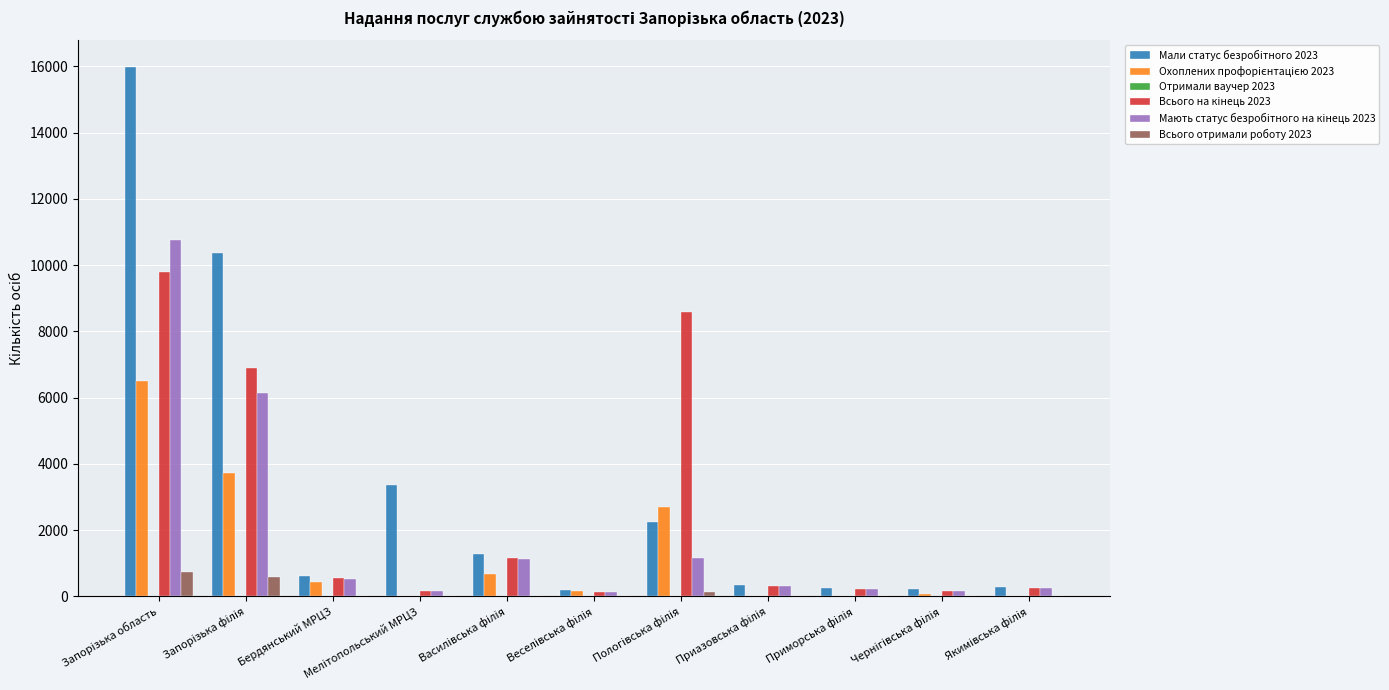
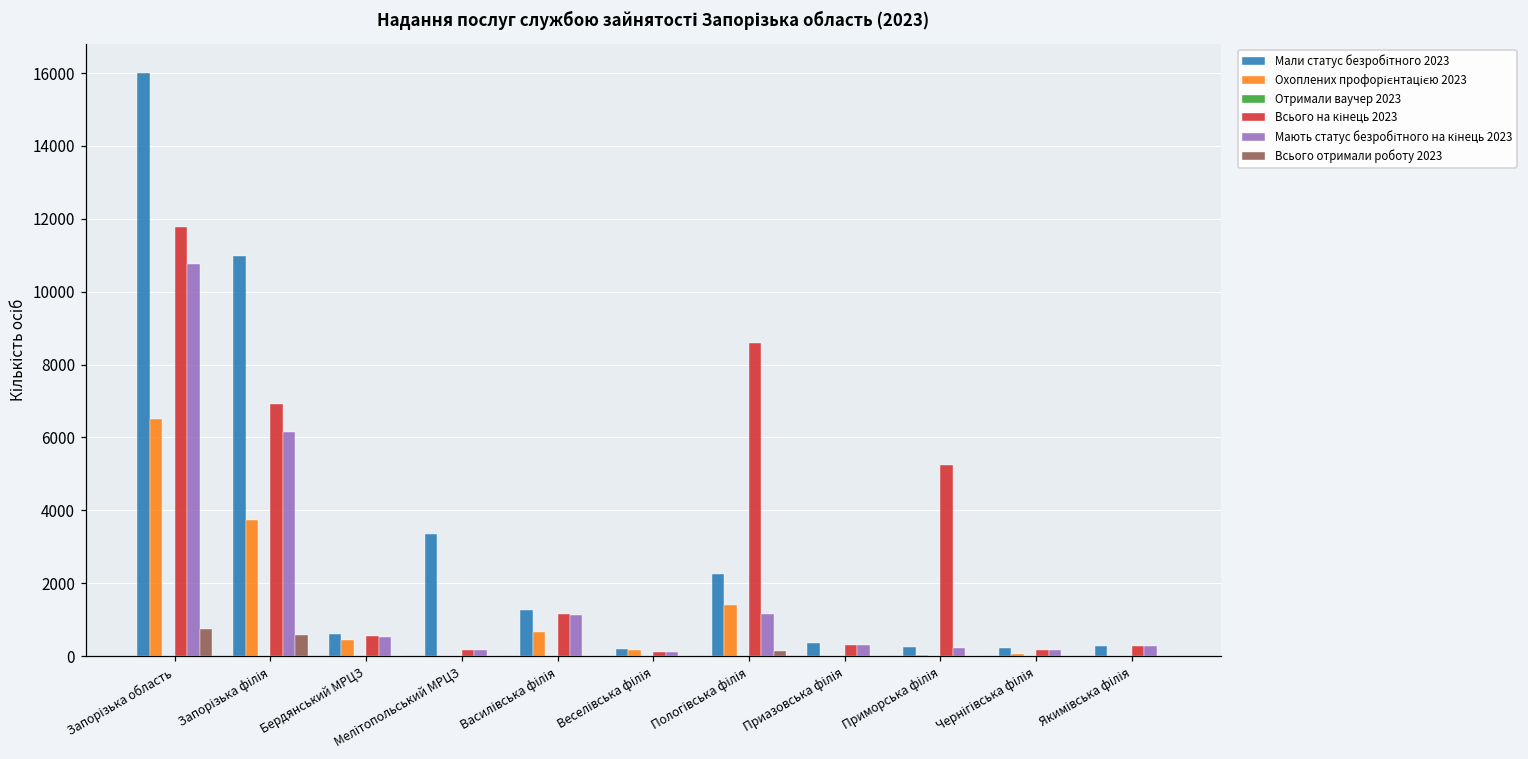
Всього на кінець 2023, Запорізька область: 9800 -> 11800
Мали статус безробітного 2023, Запорізька філія: 10400 -> 11000
Охоплених профорієнтацією 2023, Пологівська філія: 2700 -> 1400
Всього на кінець 2023, Приморська філія: 200 -> 5200
